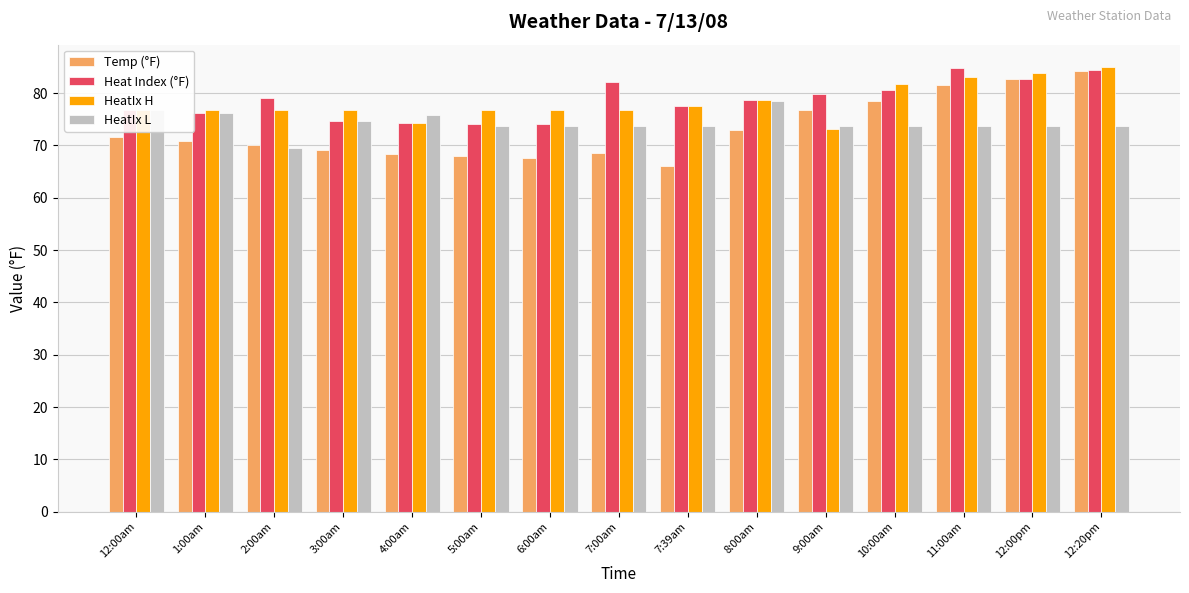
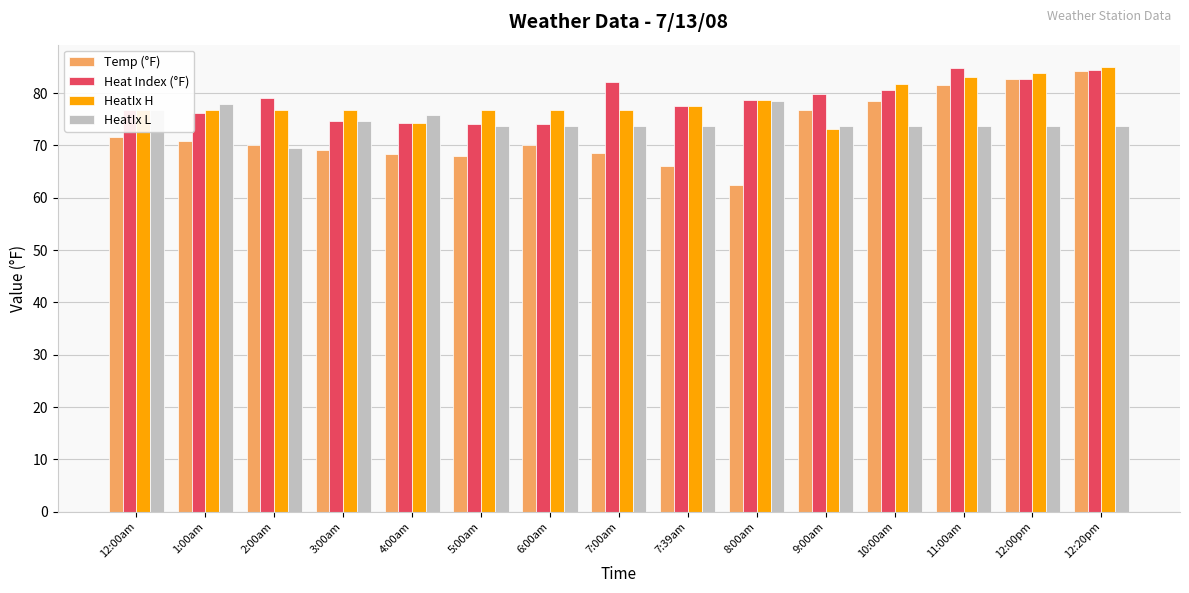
HeatIx L, 1:00am: 76 -> 78
Temp (°F), 6:00am: 68 -> 70
Temp (°F), 8:00am: 73 -> 63
